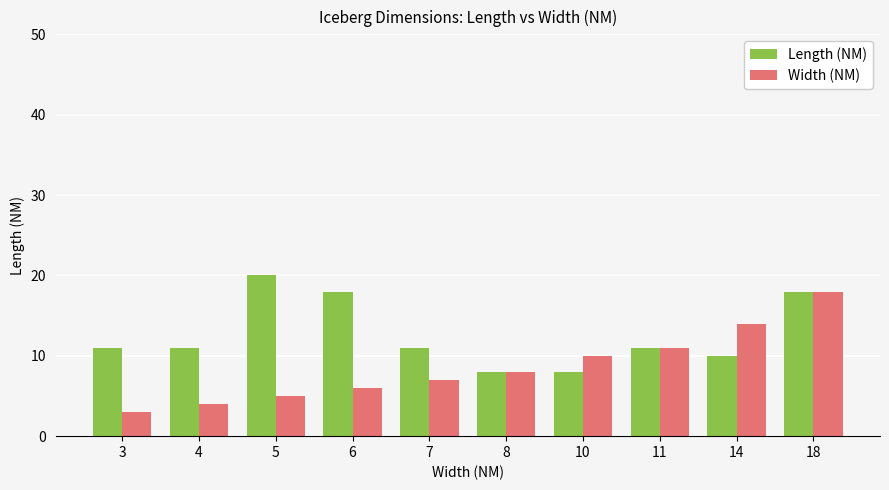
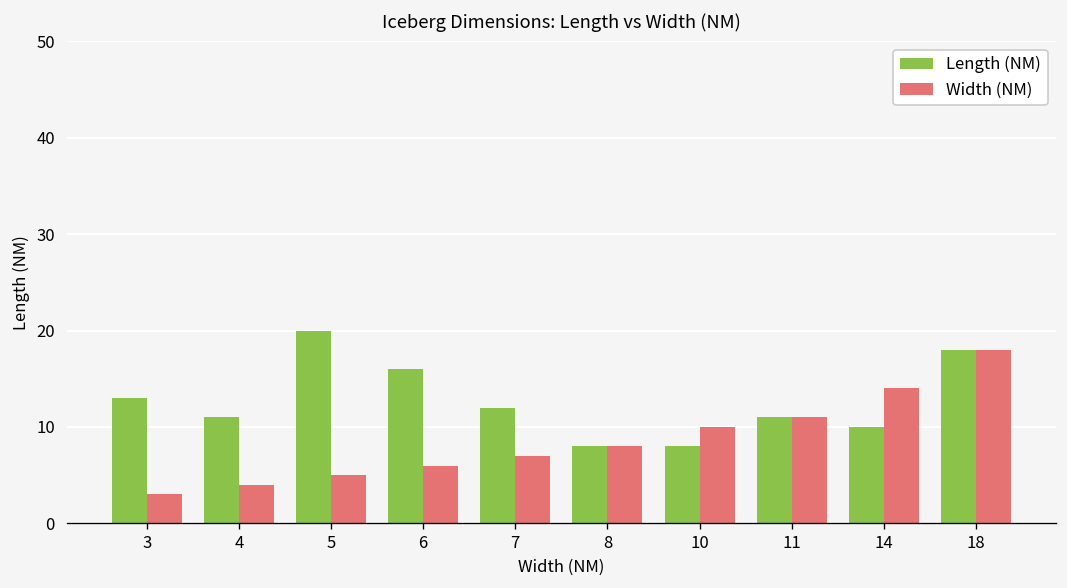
Length (NM), 3: 11 -> 13
Length (NM), 6: 18 -> 16
Length (NM), 7: 11 -> 12
